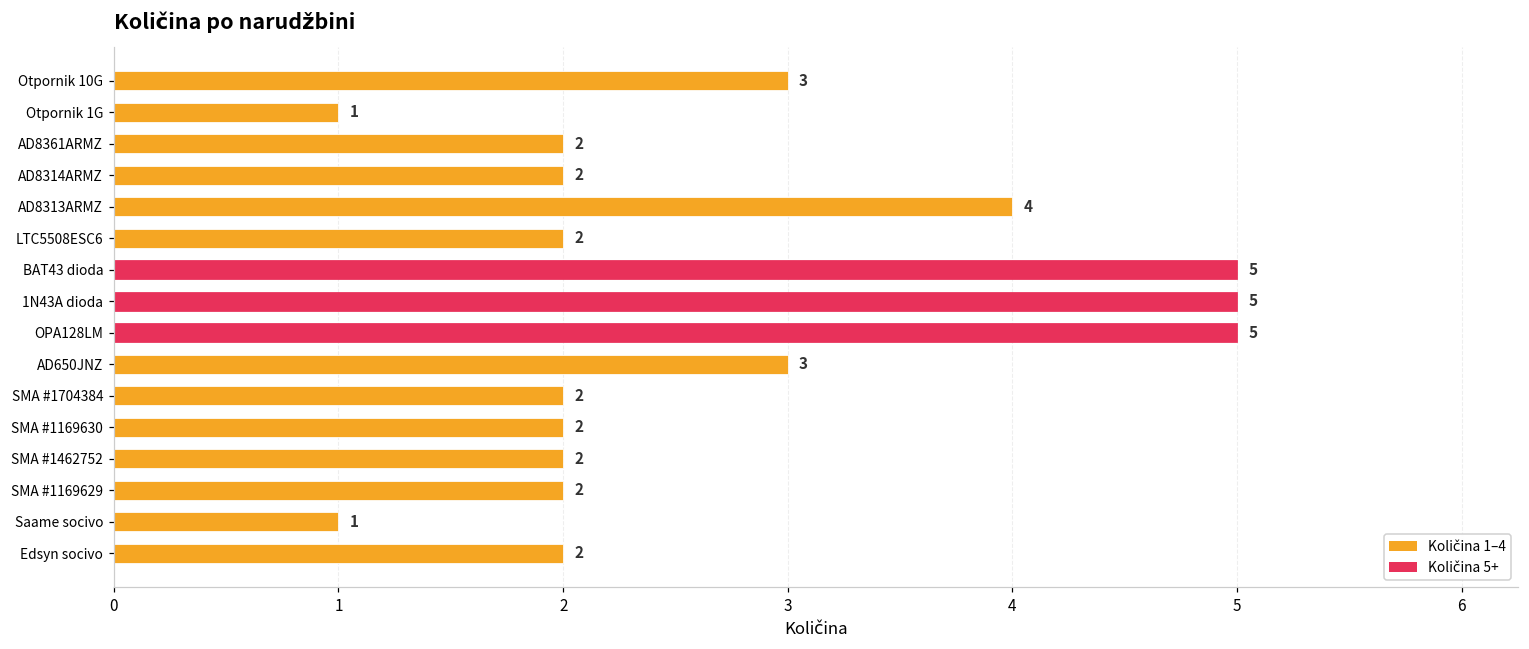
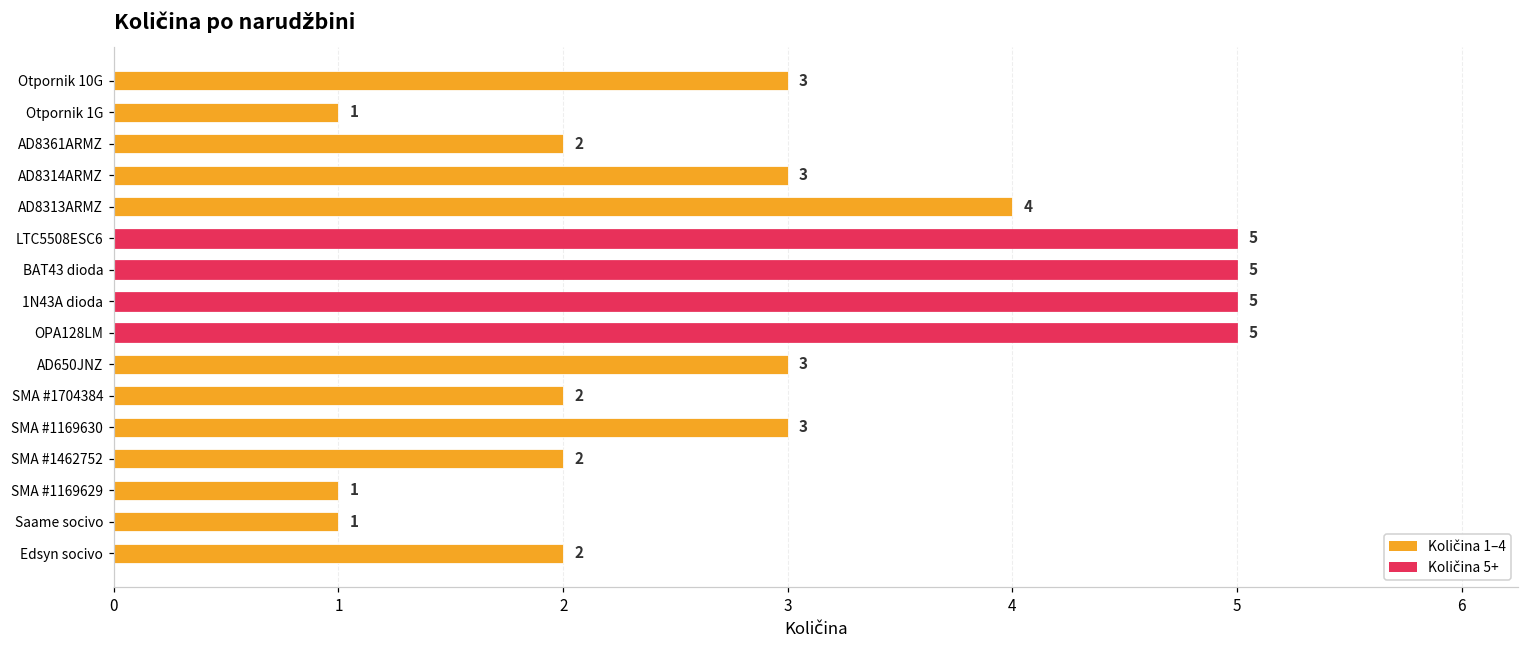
AD8314ARMZ: 2 -> 3
LTC5508ESC6: 2 -> 5
SMA #1169630: 2 -> 3
SMA #1169629: 2 -> 1
